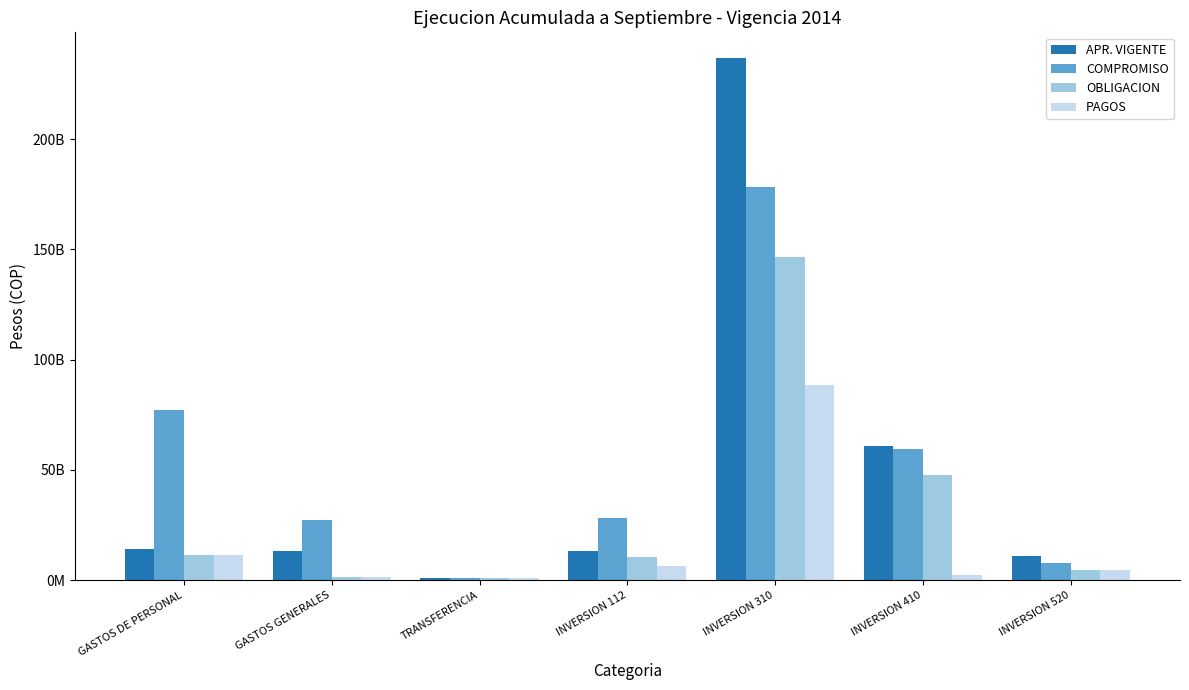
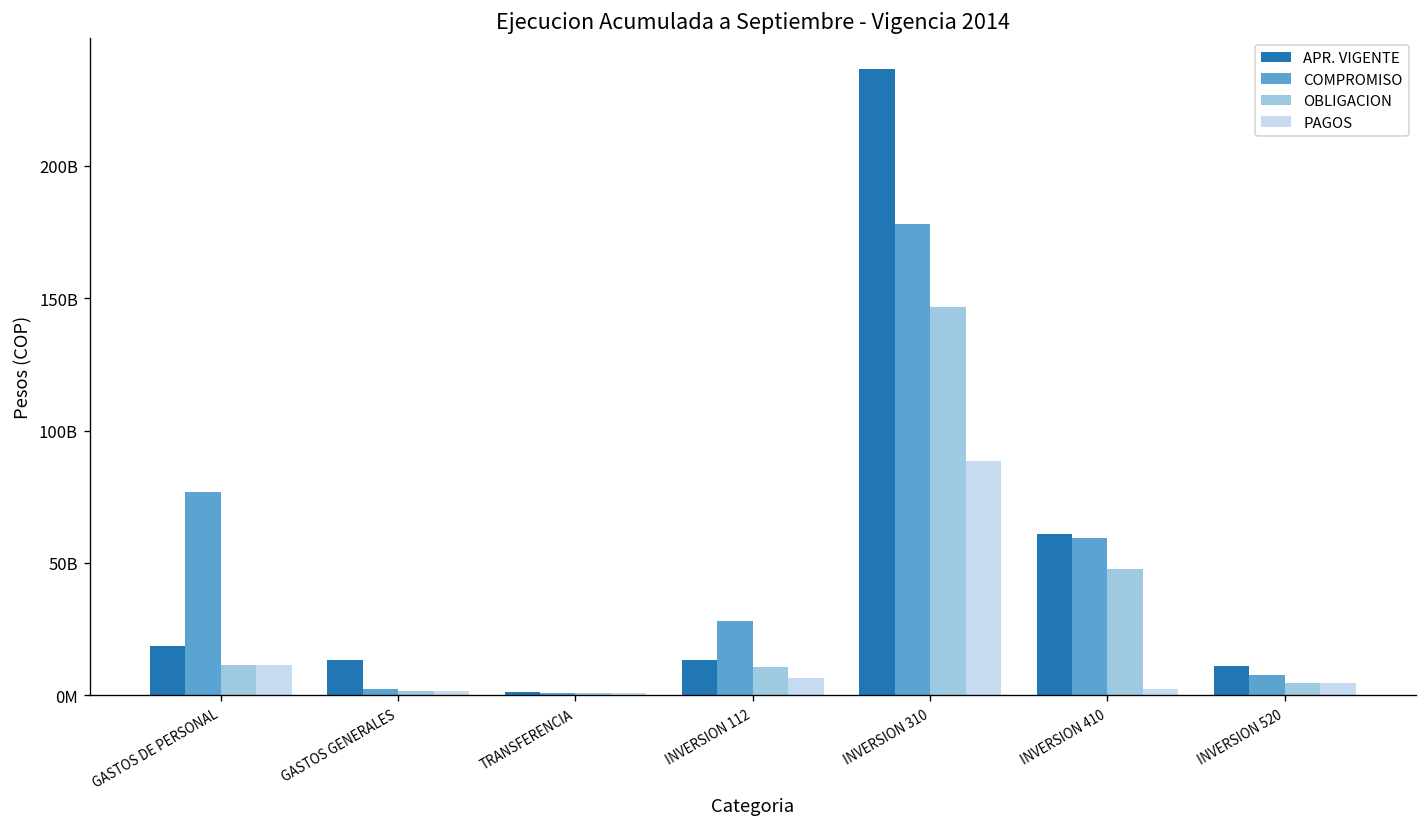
APR. VIGENTE, GASTOS DE PERSONAL: 14000000000 -> 19000000000
COMPROMISO, GASTOS GENERALES: 27000000000 -> 3000000000
